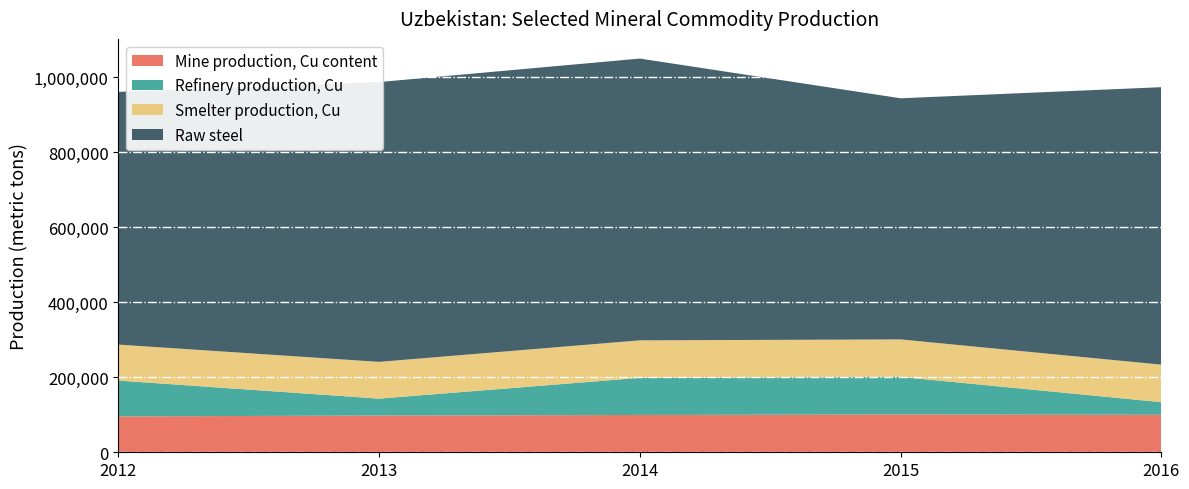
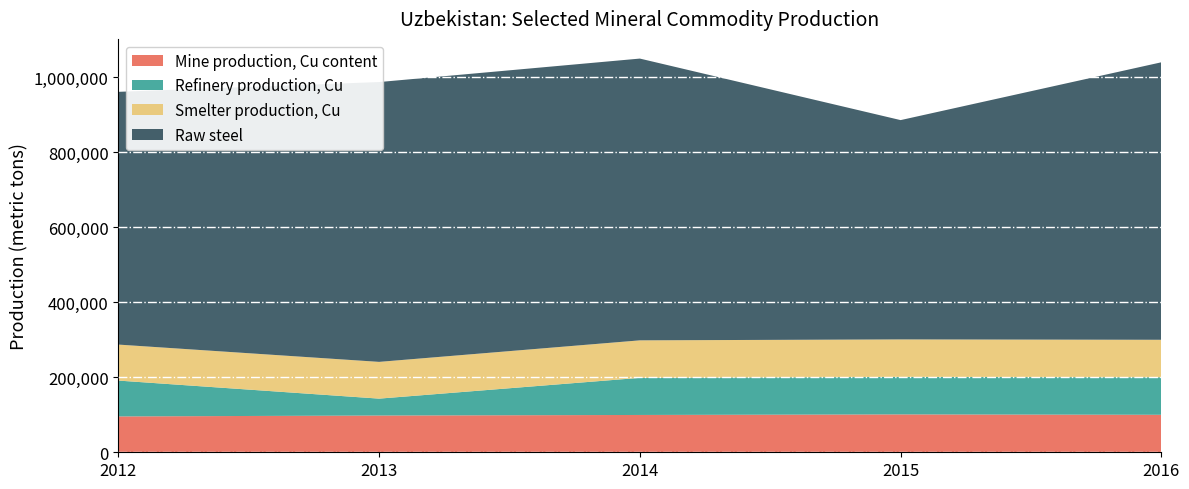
Raw steel, 2015: 640,000 -> 580,000
Refinery production, Cu, 2016: 30,000 -> 100,000
